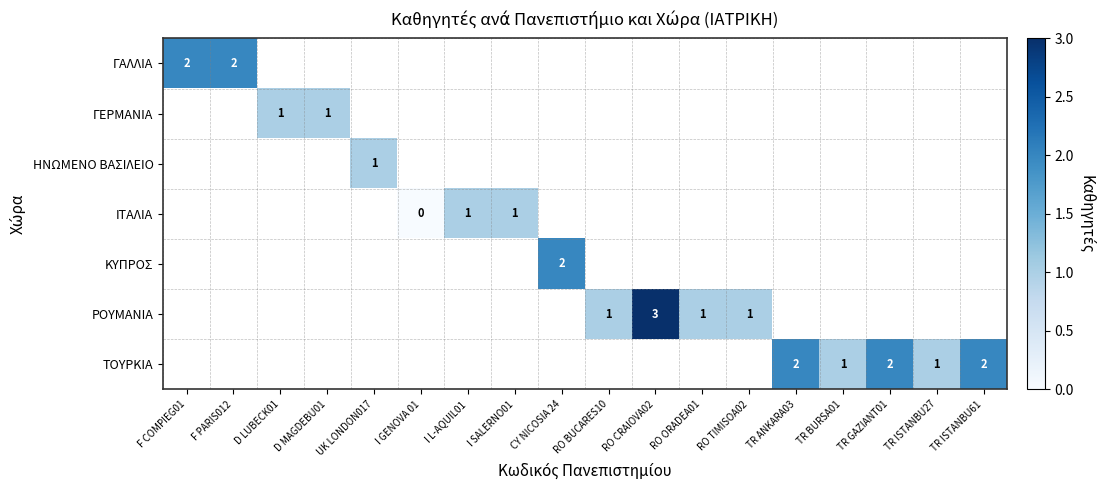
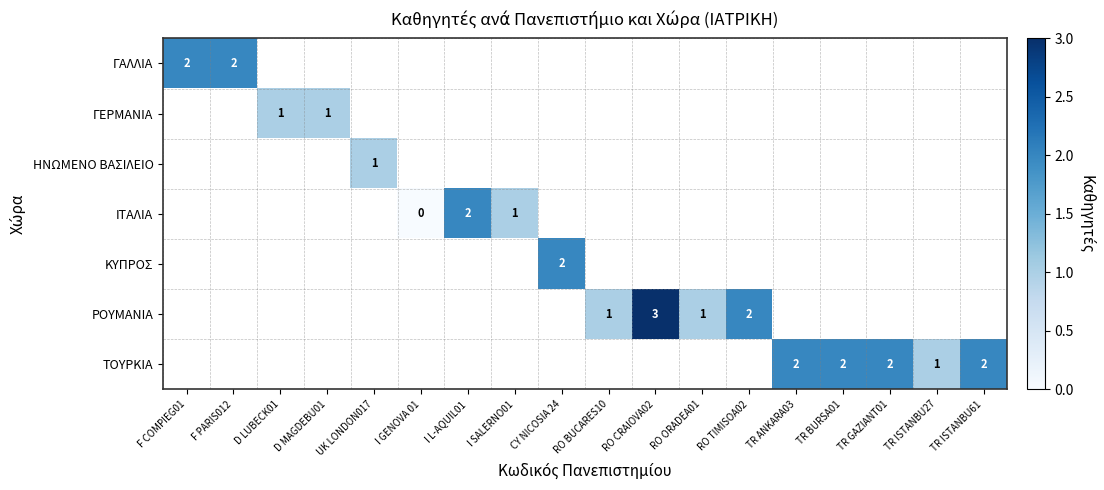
ΙΤΑΛΙΑ, I L-AQUIL01: 1 -> 2
ΡΟΥΜΑΝΙΑ, RO TIMISOA02: 1 -> 2
ΤΟΥΡΚΙΑ, TR BURSA01: 1 -> 2
